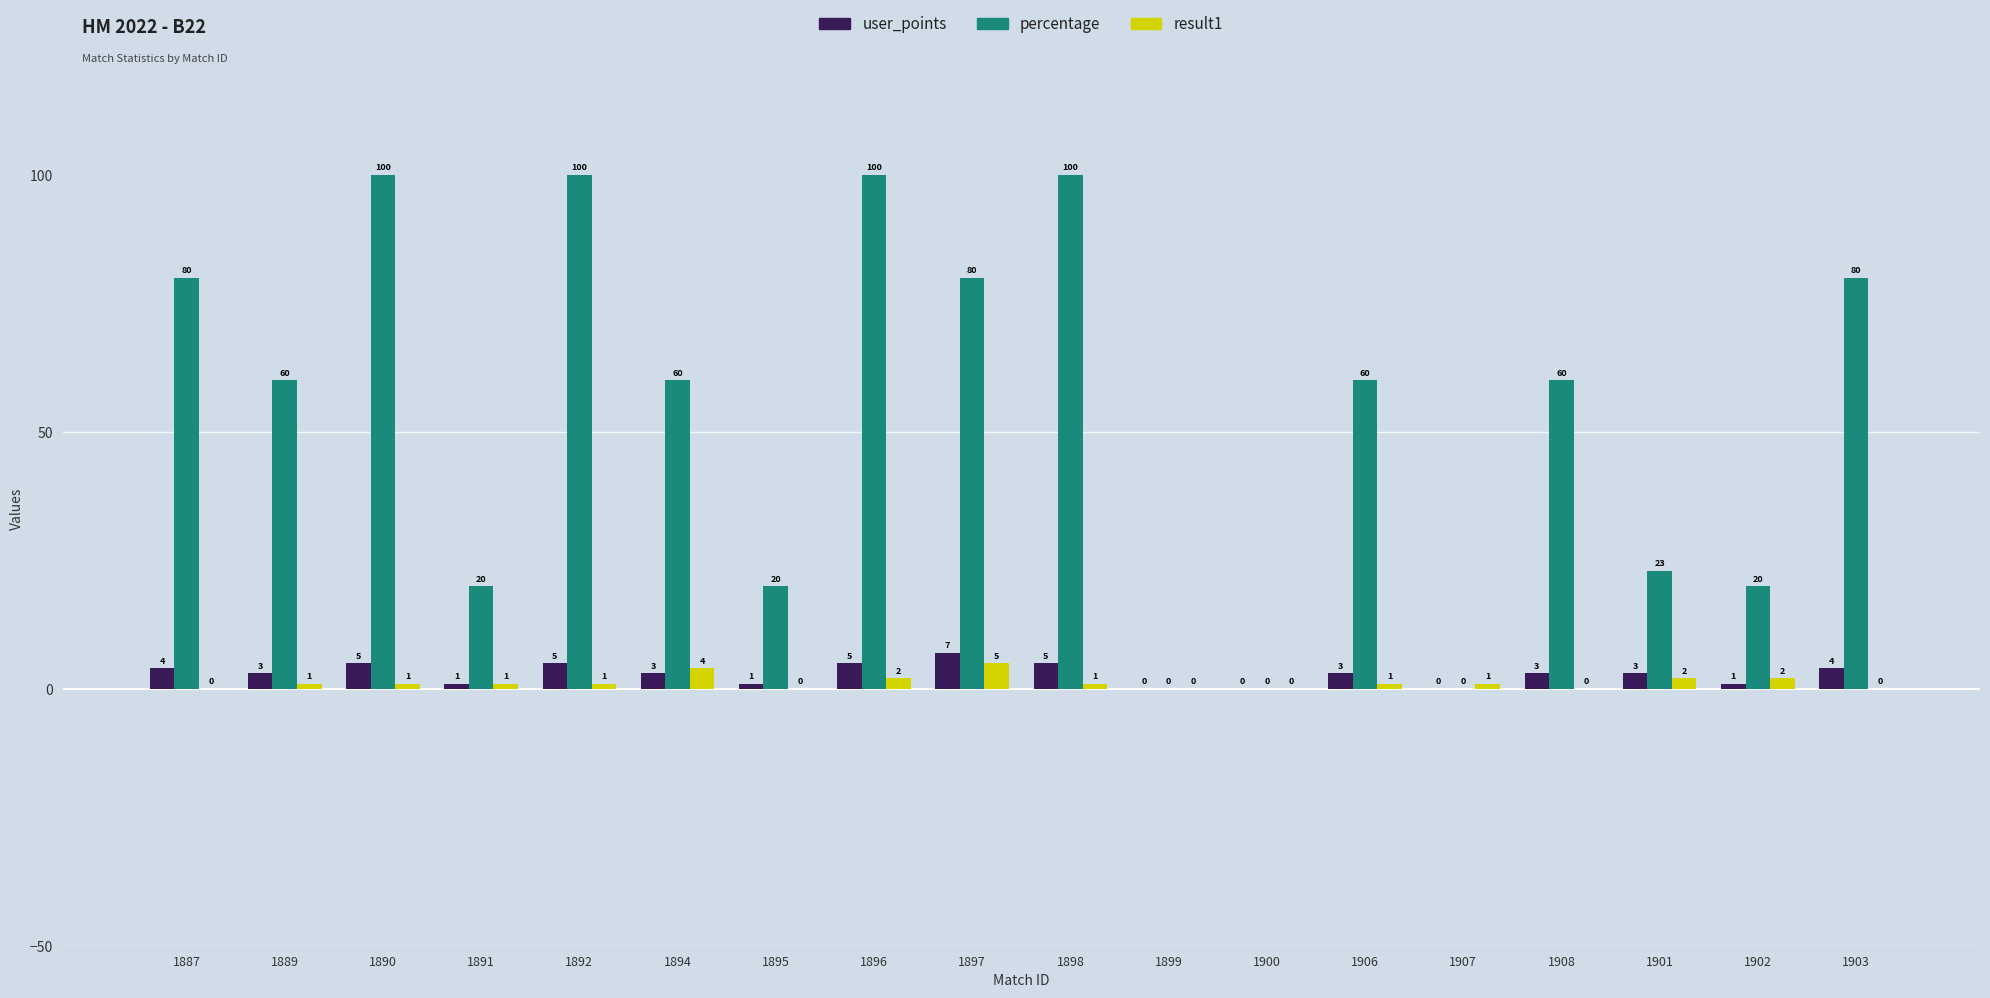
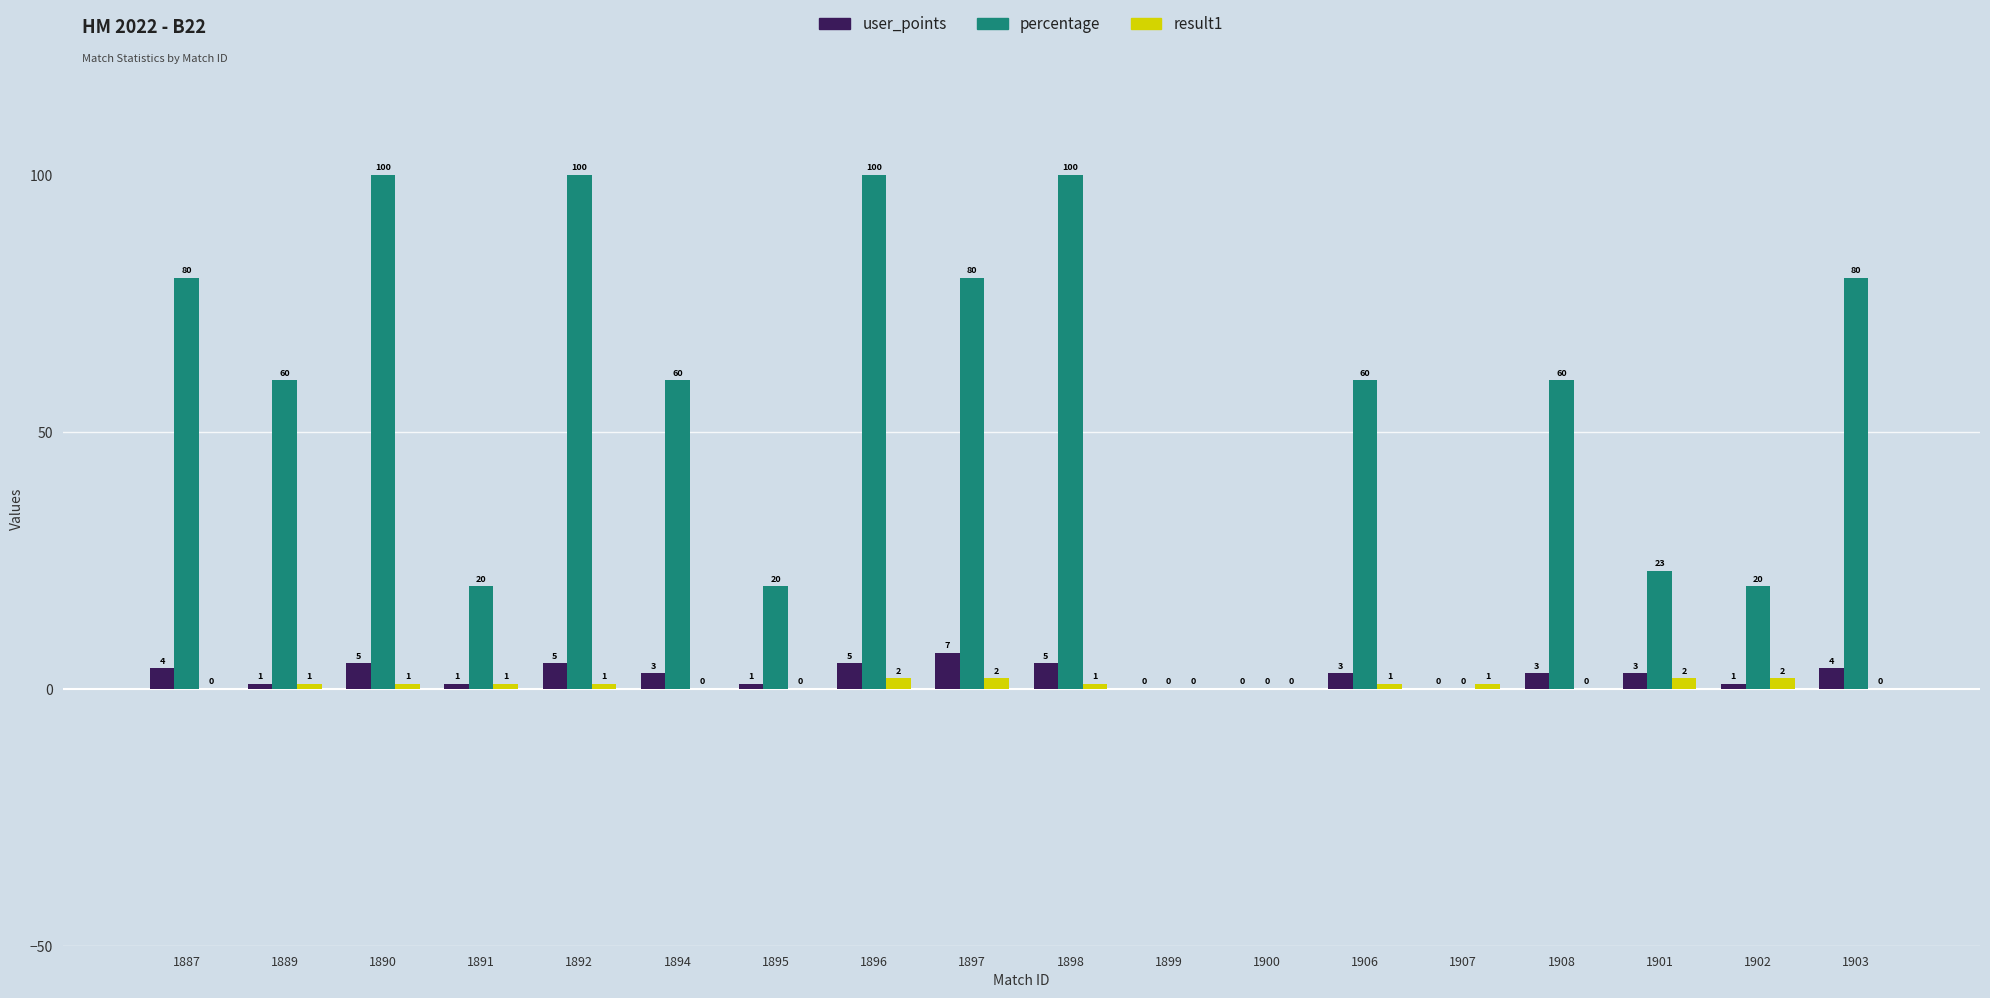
user_points, 1889: 3 -> 1
result1, 1894: 4 -> 0
result1, 1897: 5 -> 2
